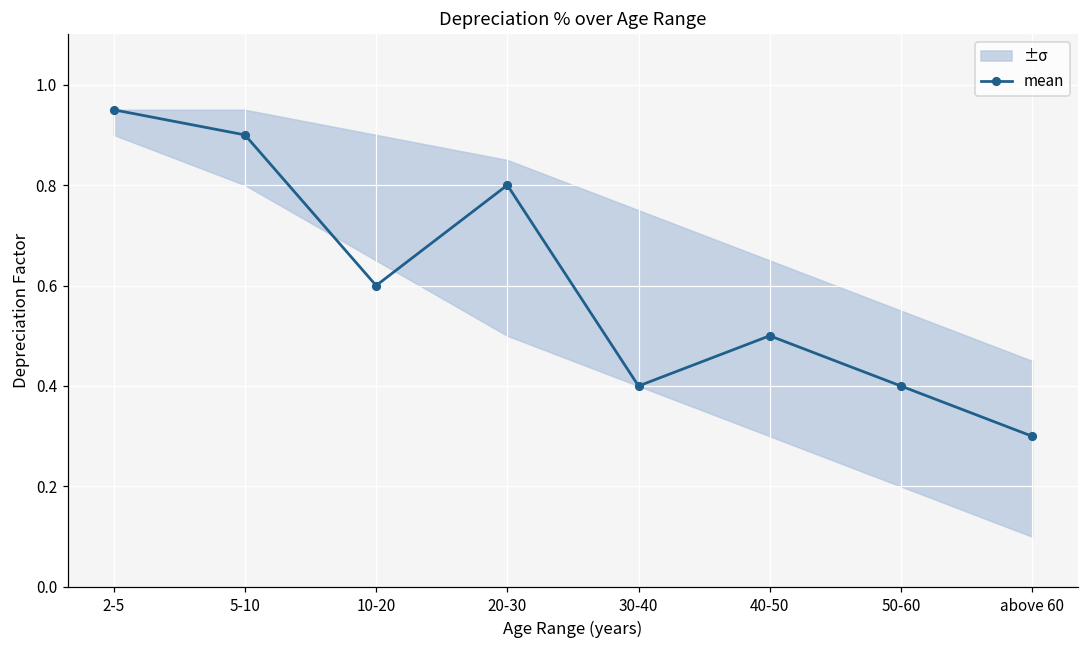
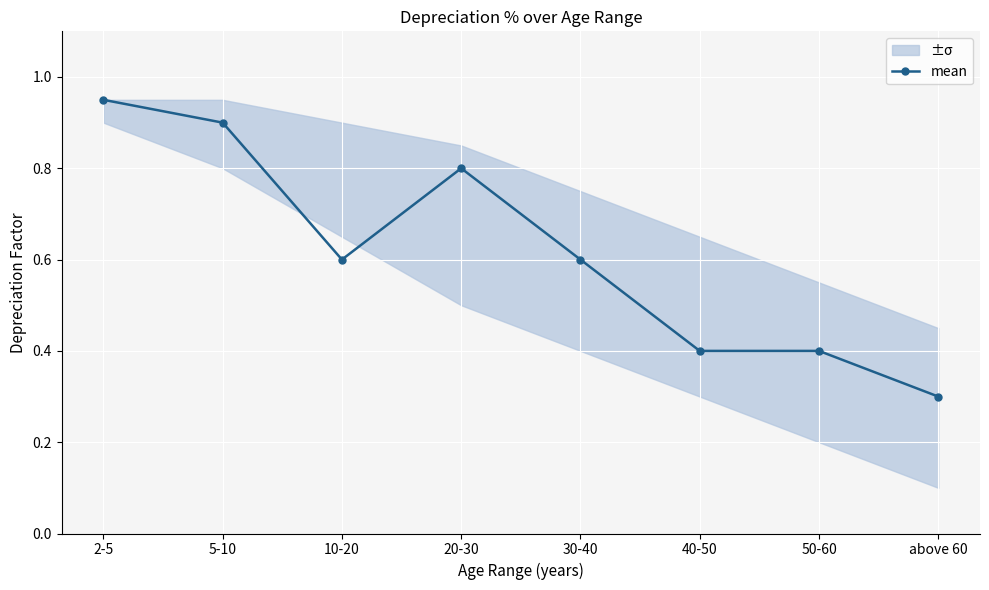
mean, 30-40: 0.4 -> 0.6
mean, 40-50: 0.5 -> 0.4
